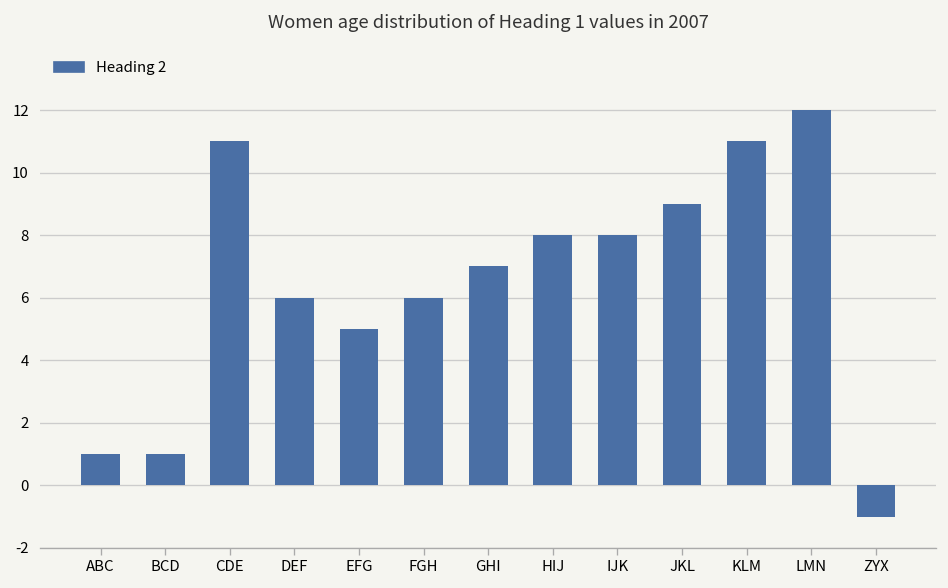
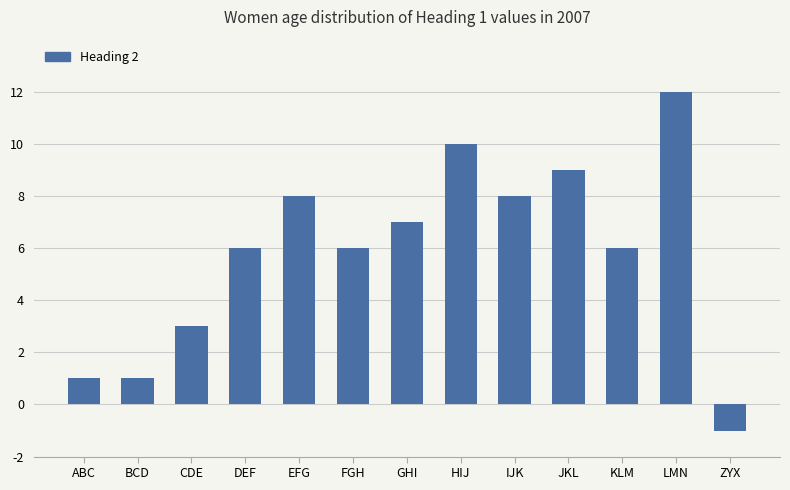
CDE: 11 -> 3
EFG: 5 -> 8
HIJ: 8 -> 10
KLM: 11 -> 6
